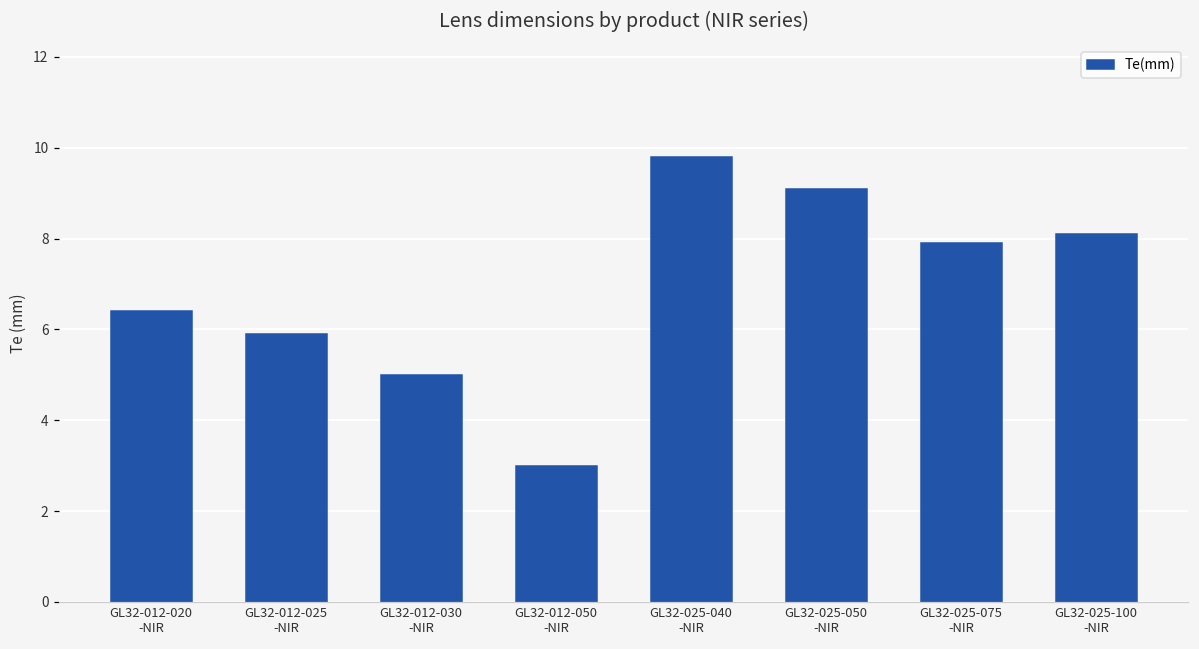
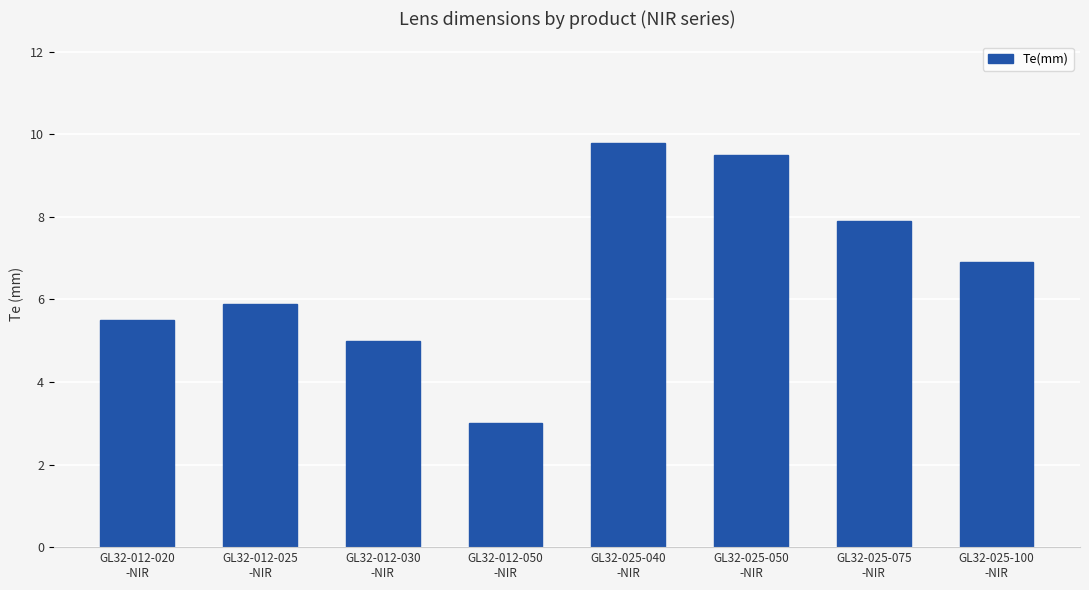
GL32-012-020 -NIR: 6.4 -> 5.5
GL32-025-050 -NIR: 9.1 -> 9.5
GL32-025-100 -NIR: 8.1 -> 6.9
